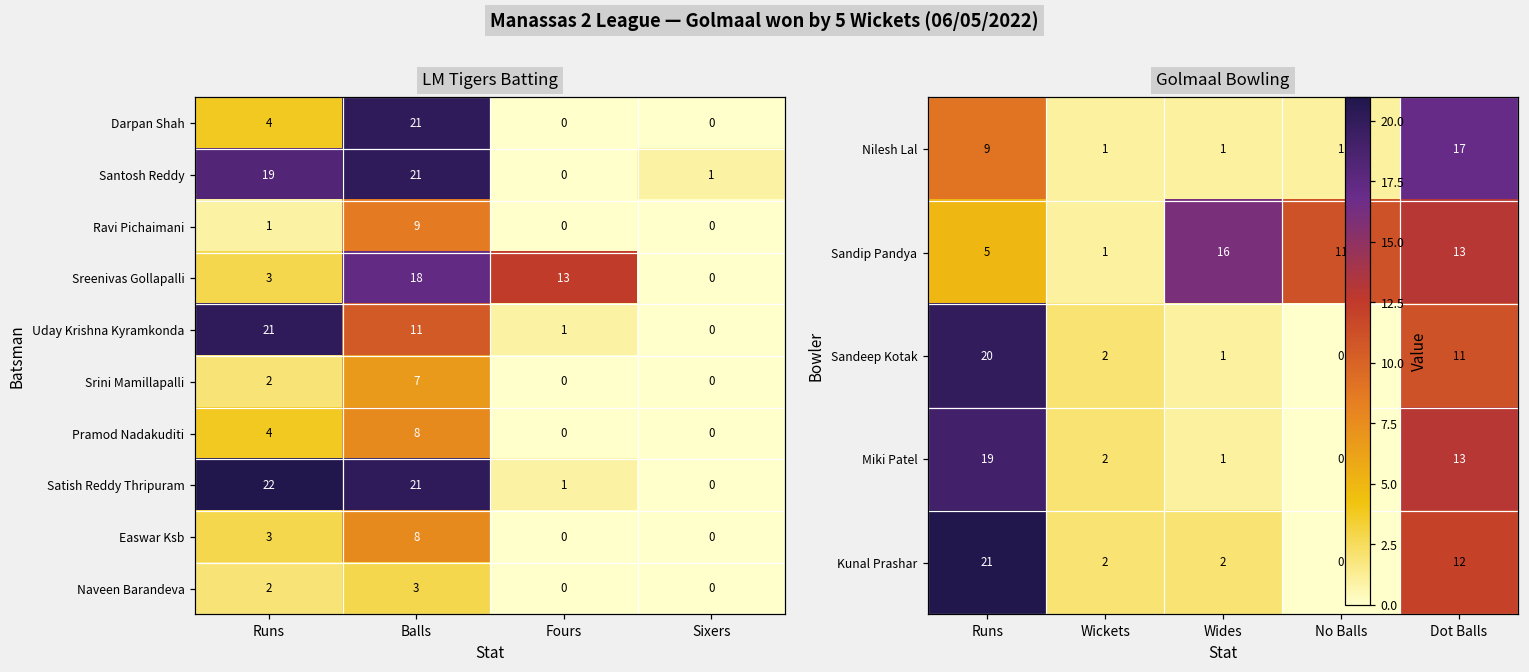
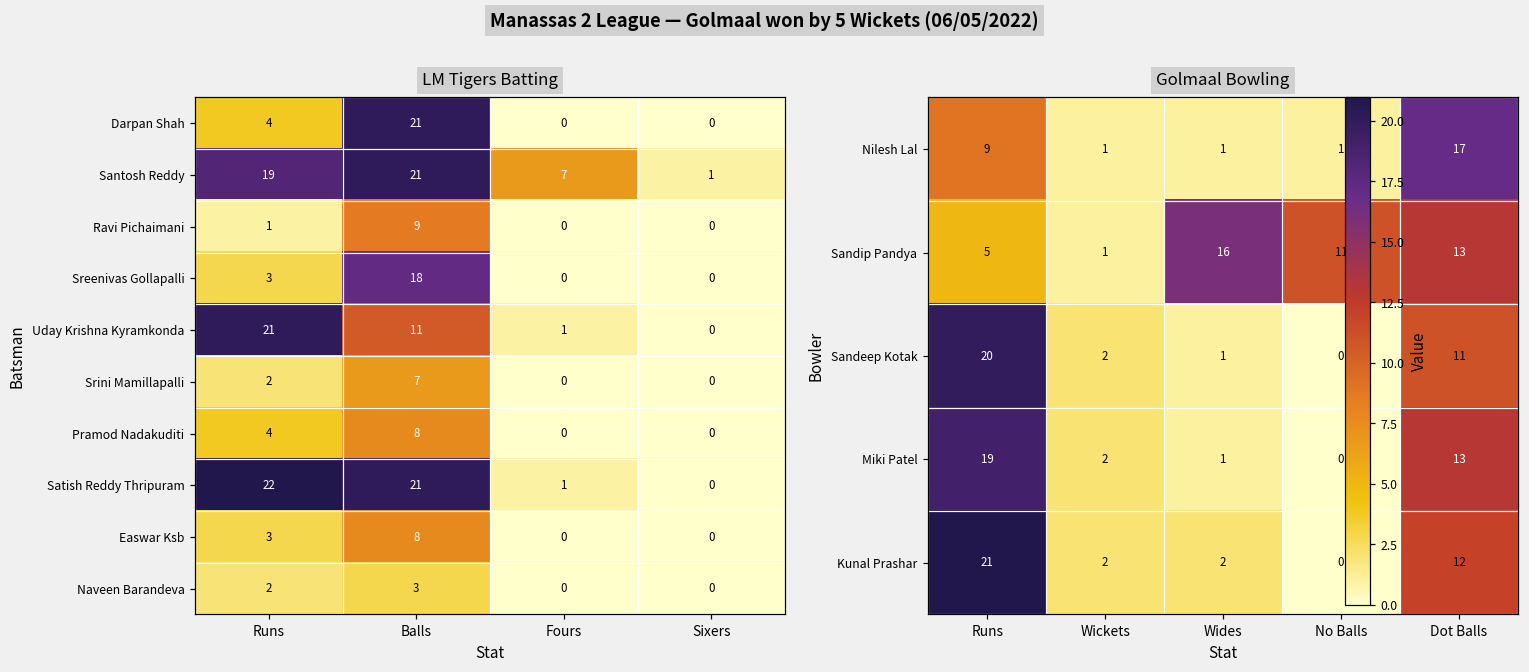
LM Tigers Batting, Santosh Reddy, Fours: 0 -> 7
LM Tigers Batting, Sreenivas Gollapalli, Fours: 13 -> 0
